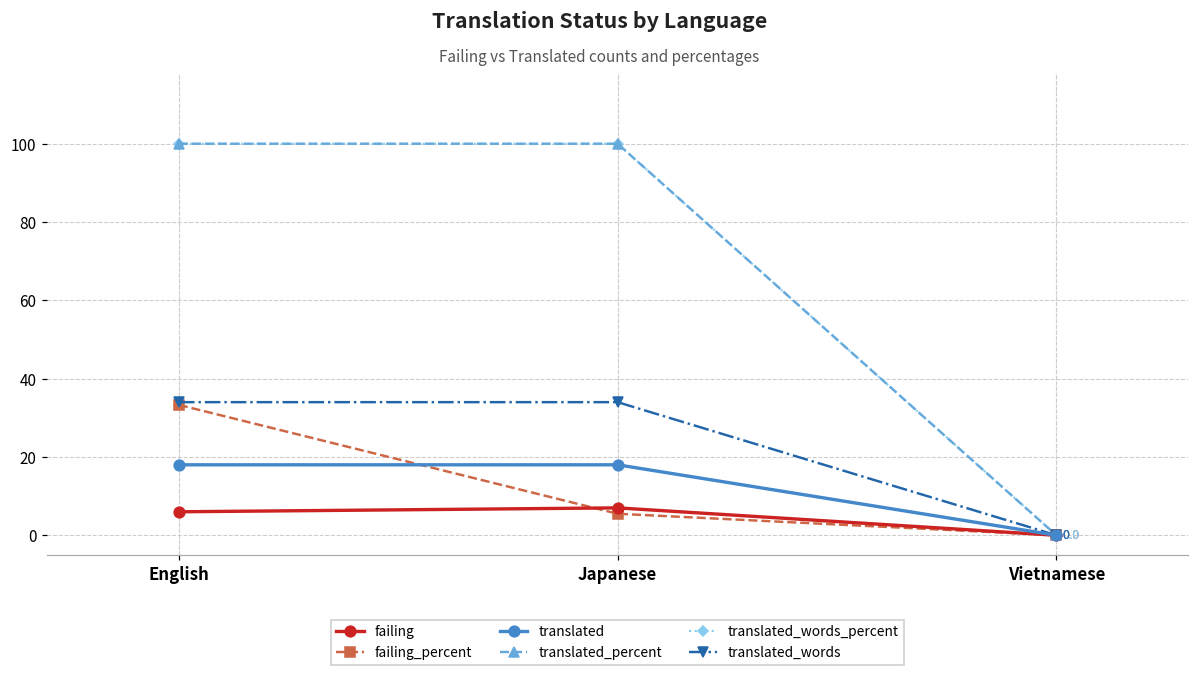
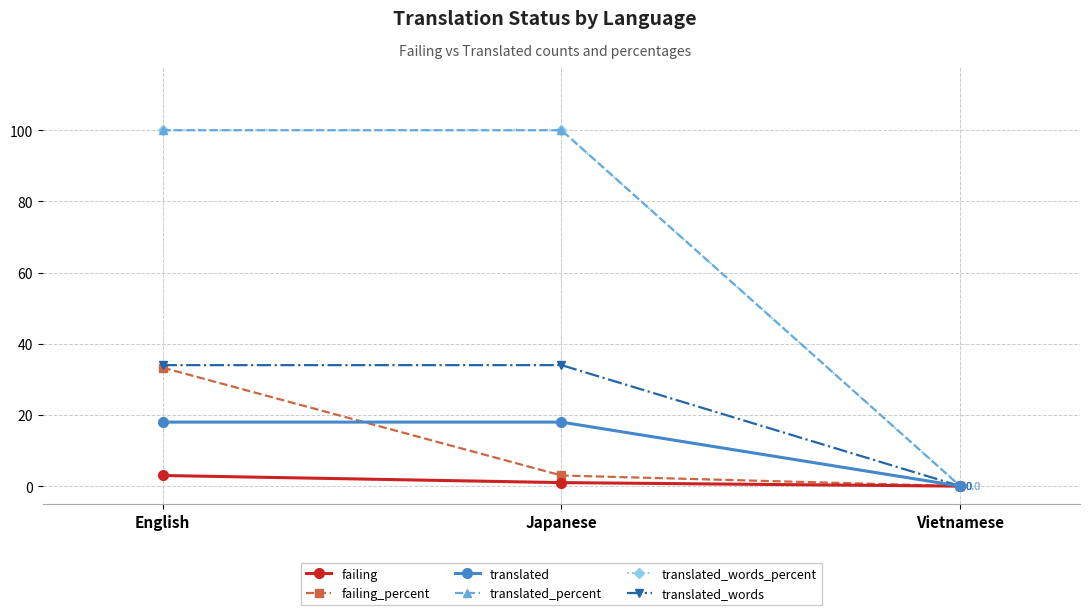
failing, English: 6 -> 3
failing, Japanese: 7 -> 1
failing_percent, Japanese: 6 -> 3
